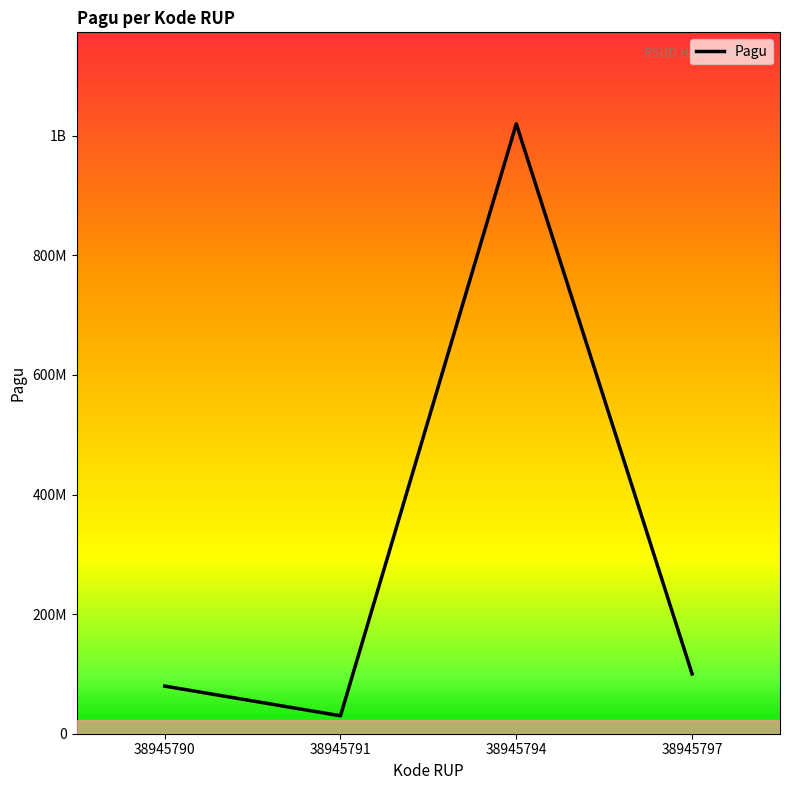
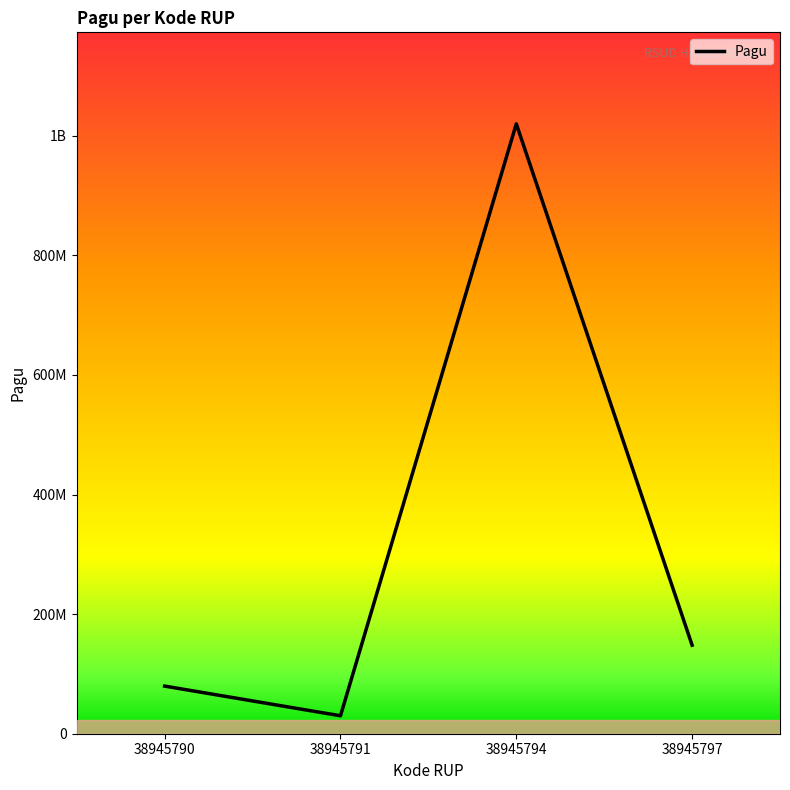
38945797: 100000000 -> 150000000
